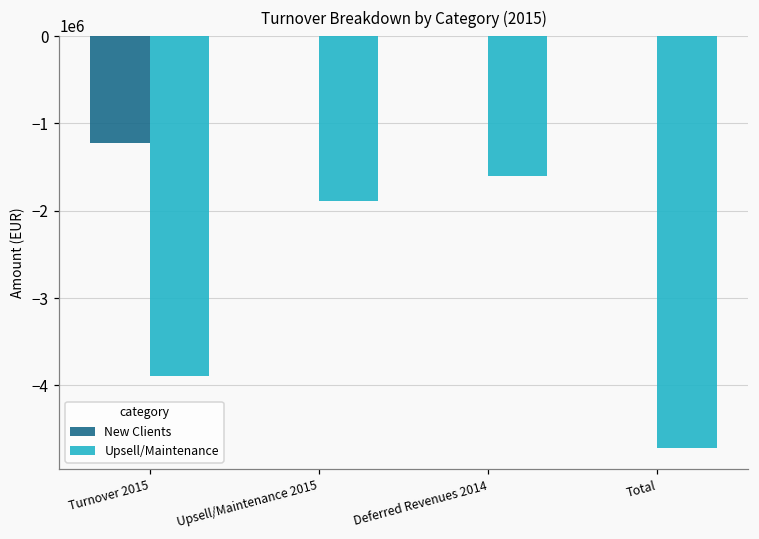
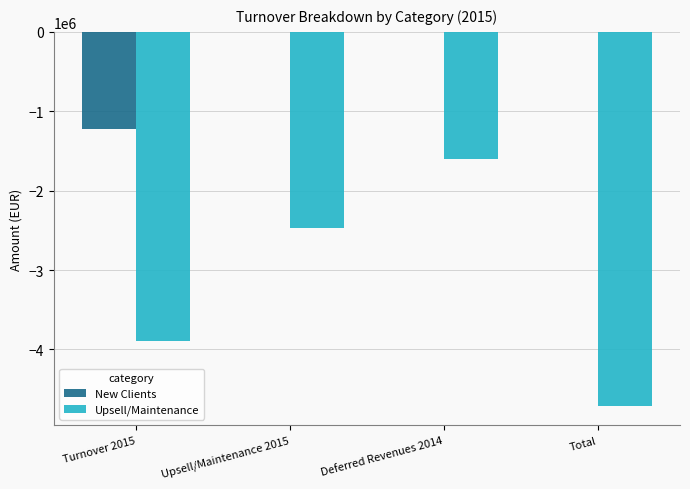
Upsell/Maintenance, Upsell/Maintenance 2015: -1900000 -> -2500000
